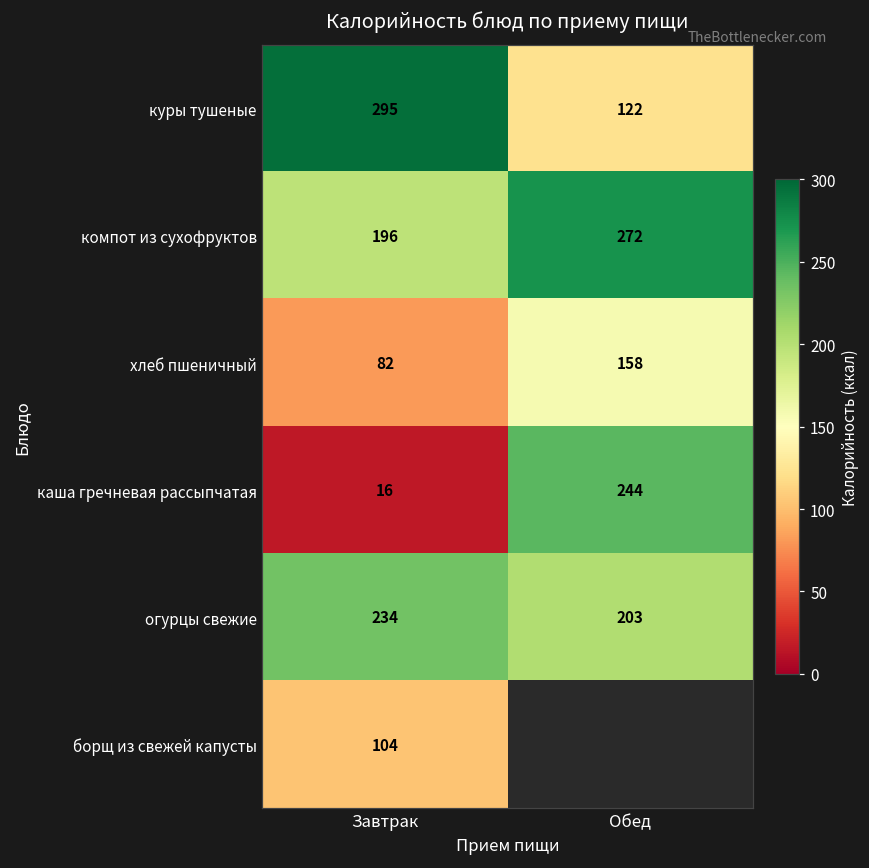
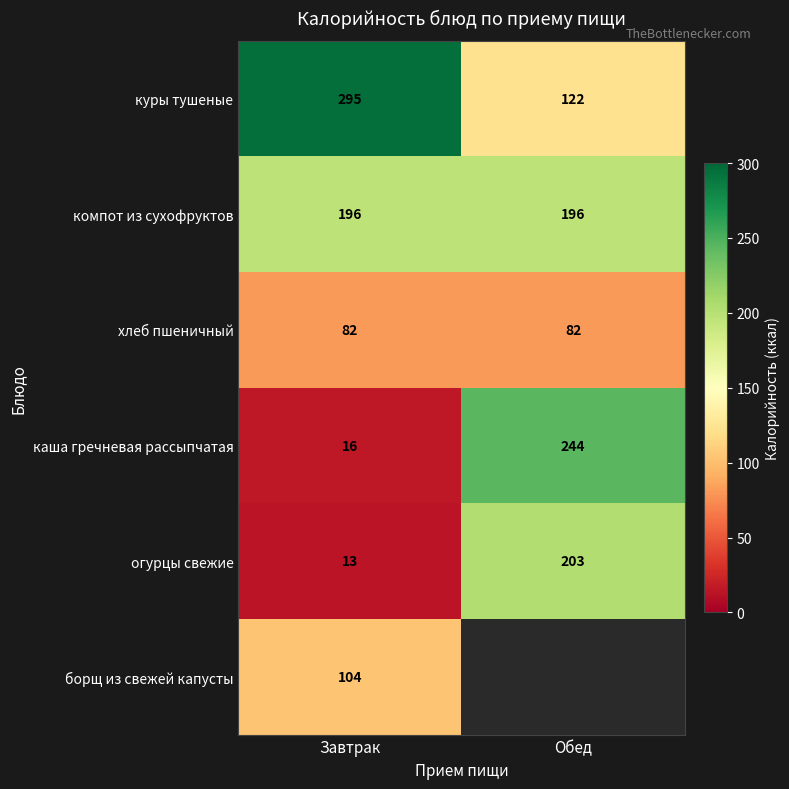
компот из сухофруктов, Обед: 272 -> 196
хлеб пшеничный, Обед: 158 -> 82
огурцы свежие, Завтрак: 234 -> 13
